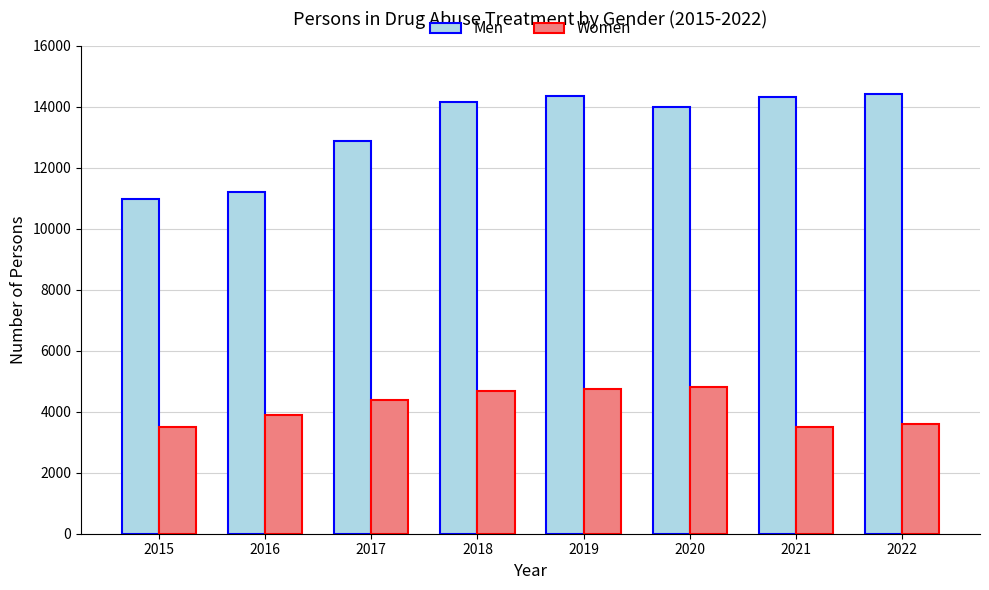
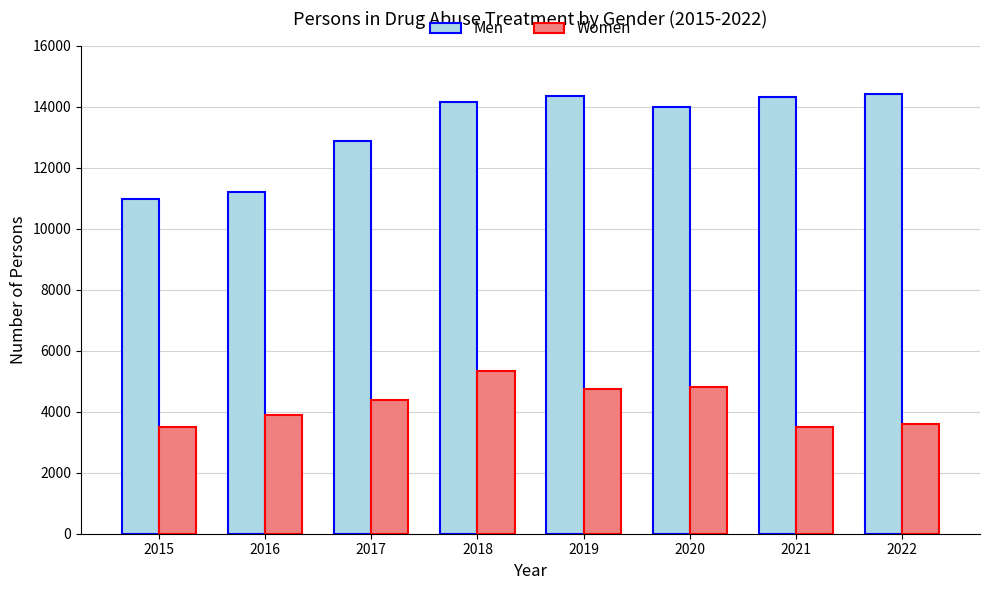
Women, 2018: 4700 -> 5300
